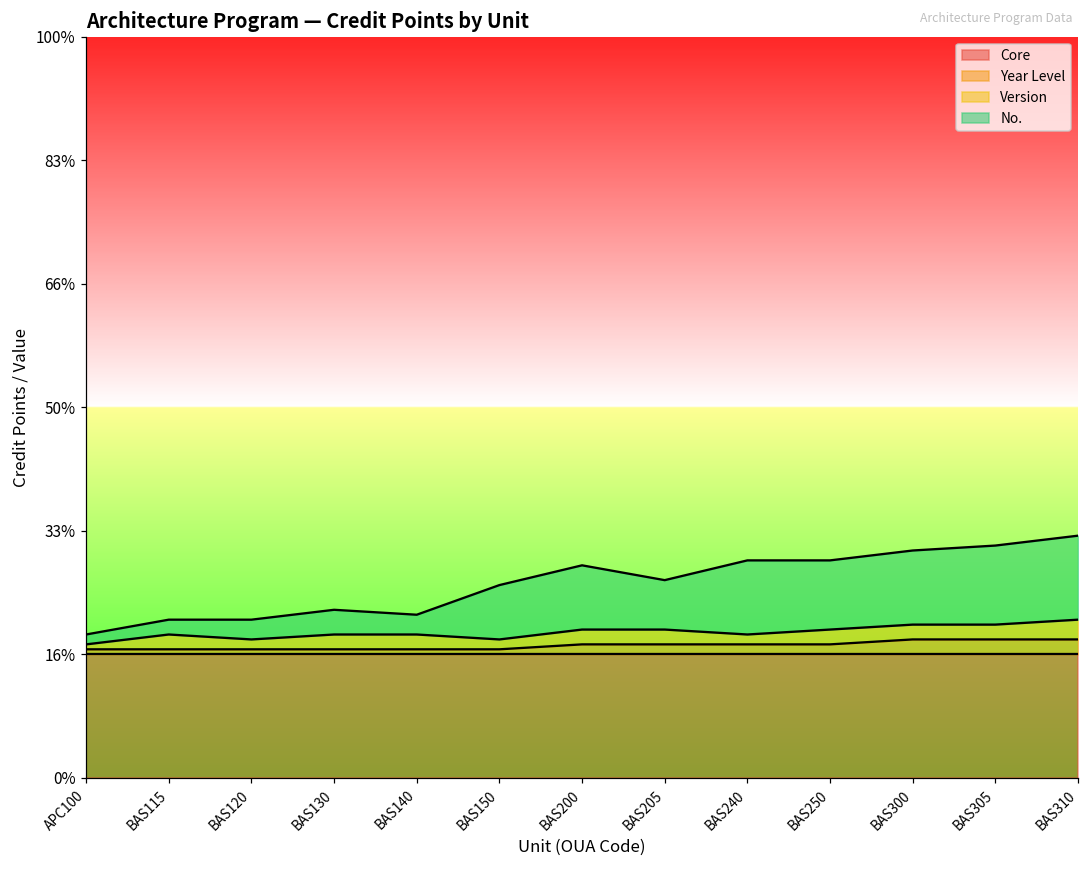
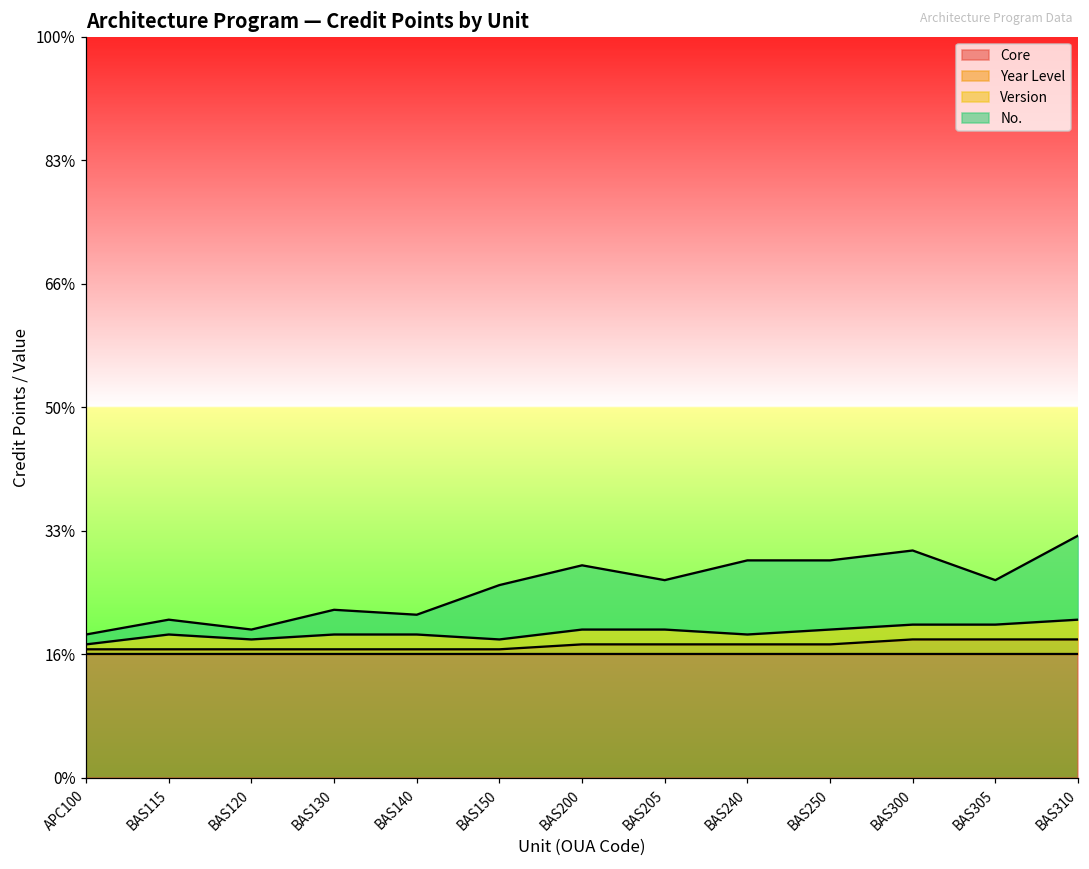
No., BAS120: 3% -> 1%
No., BAS305: 11% -> 6%
